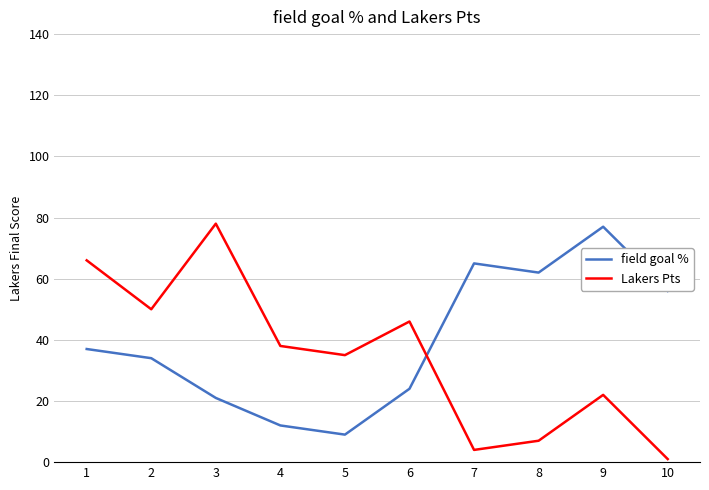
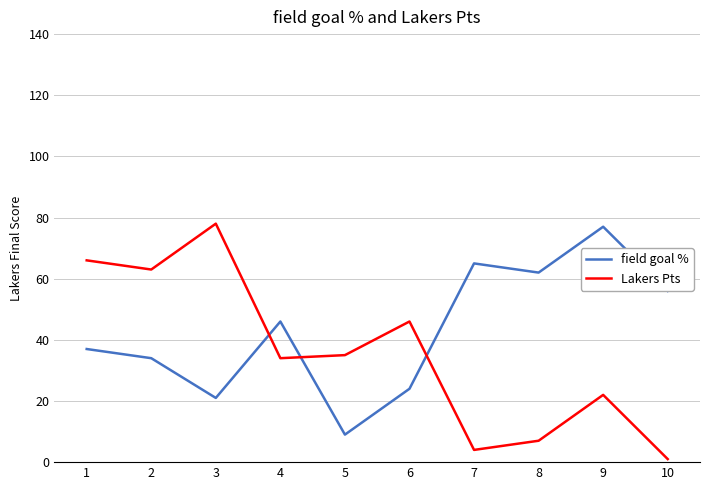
Lakers Pts, 2: 50 -> 63
field goal %, 4: 12 -> 46
Lakers Pts, 4: 38 -> 34
